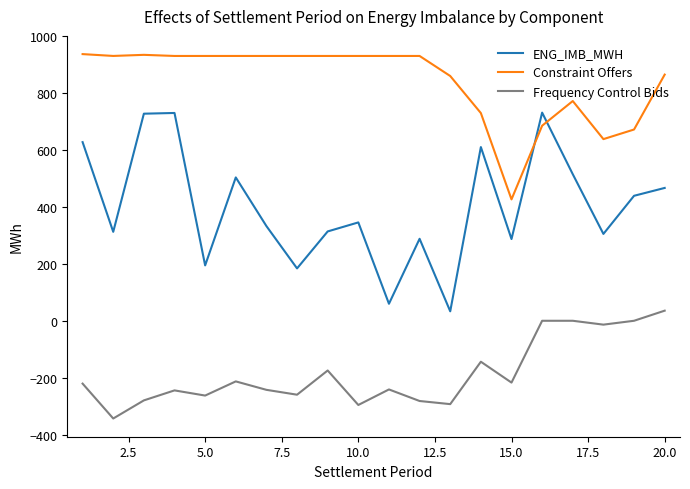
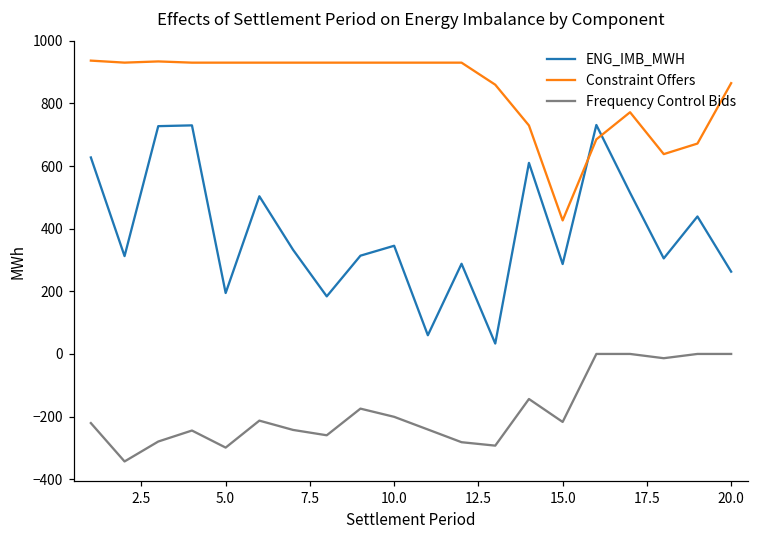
Frequency Control Bids, 5.0: -260 -> -300
Frequency Control Bids, 10.0: -300 -> -200
ENG_IMB_MWH, 20.0: 470 -> 260
Frequency Control Bids, 20.0: 40 -> 0
